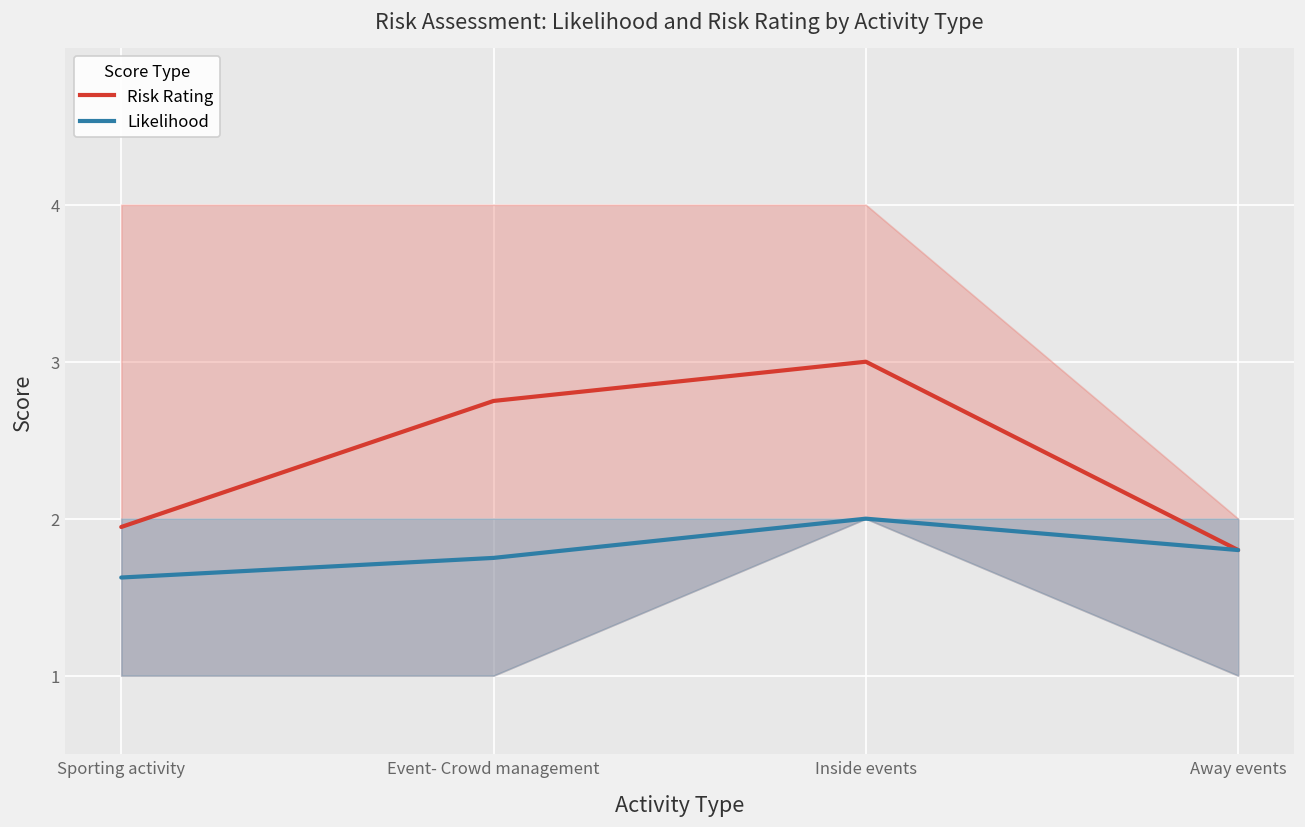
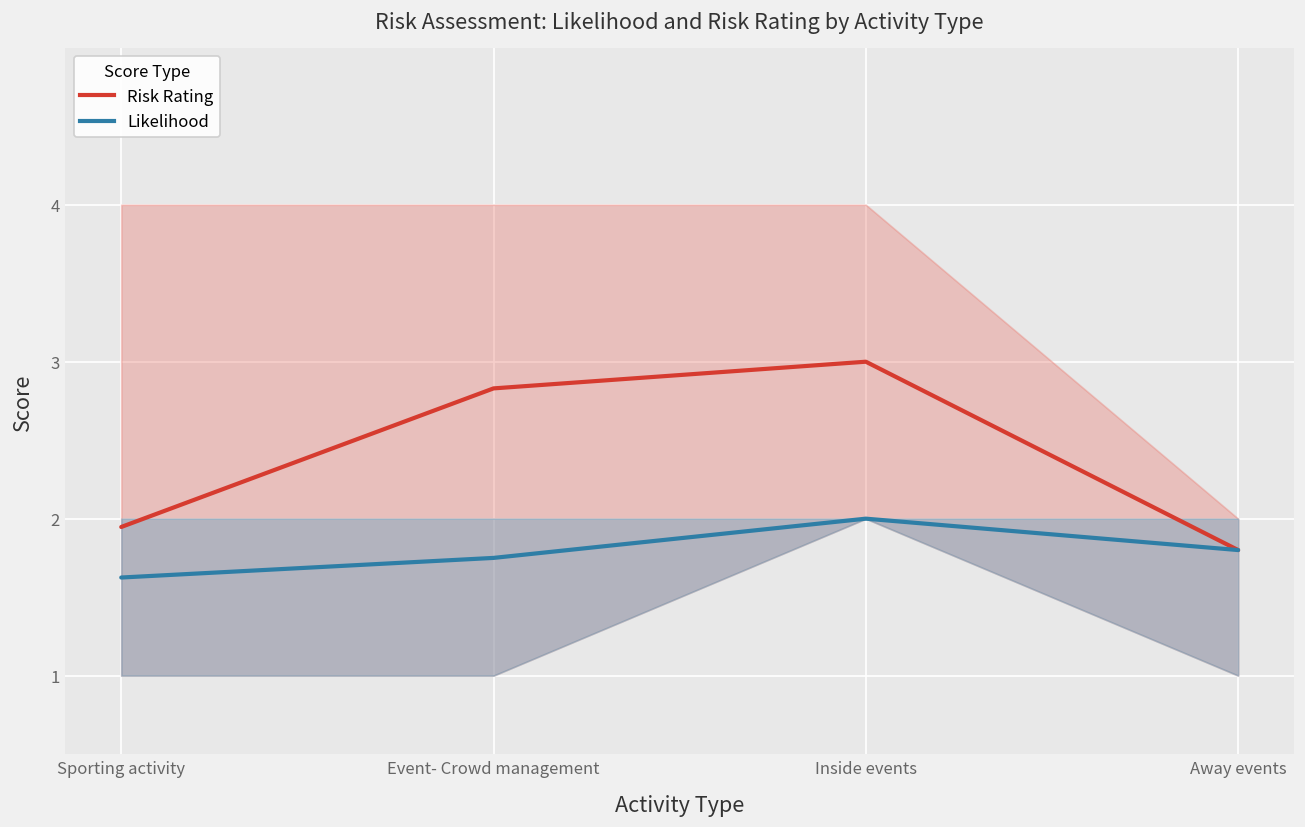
Risk Rating, Event- Crowd management: 2.75 -> 2.83
